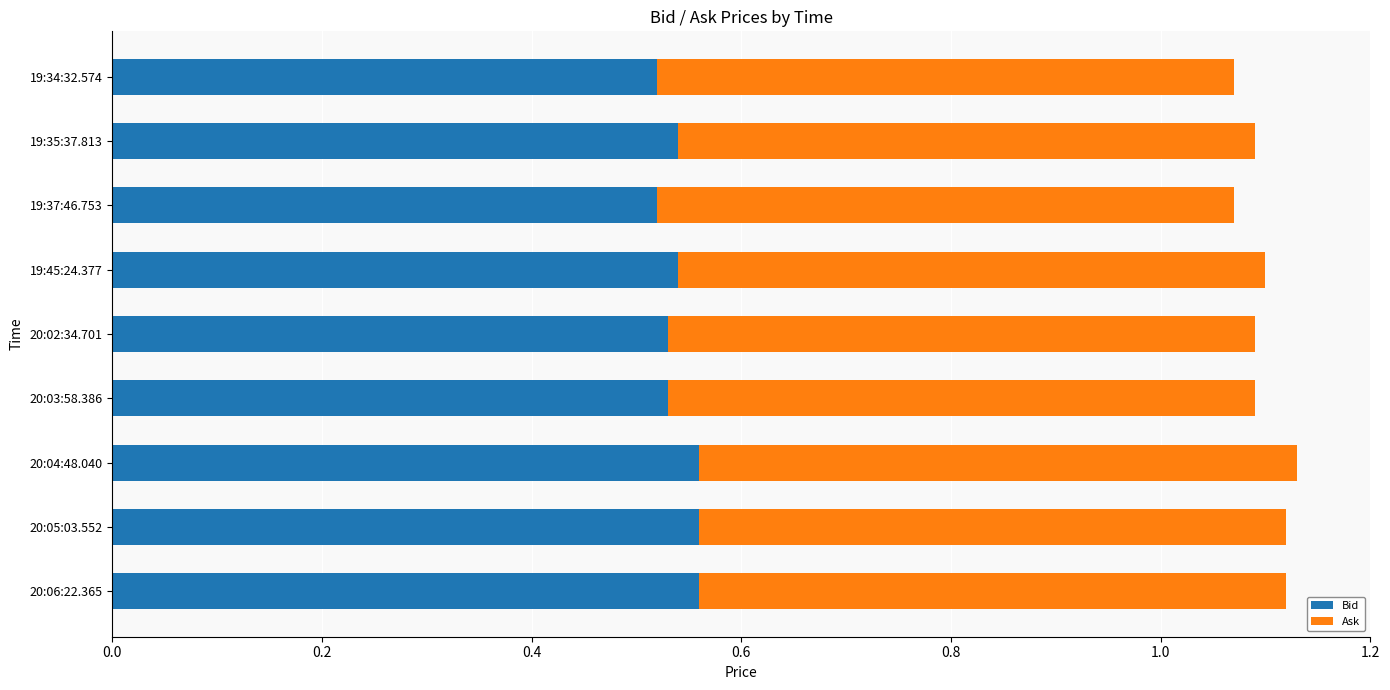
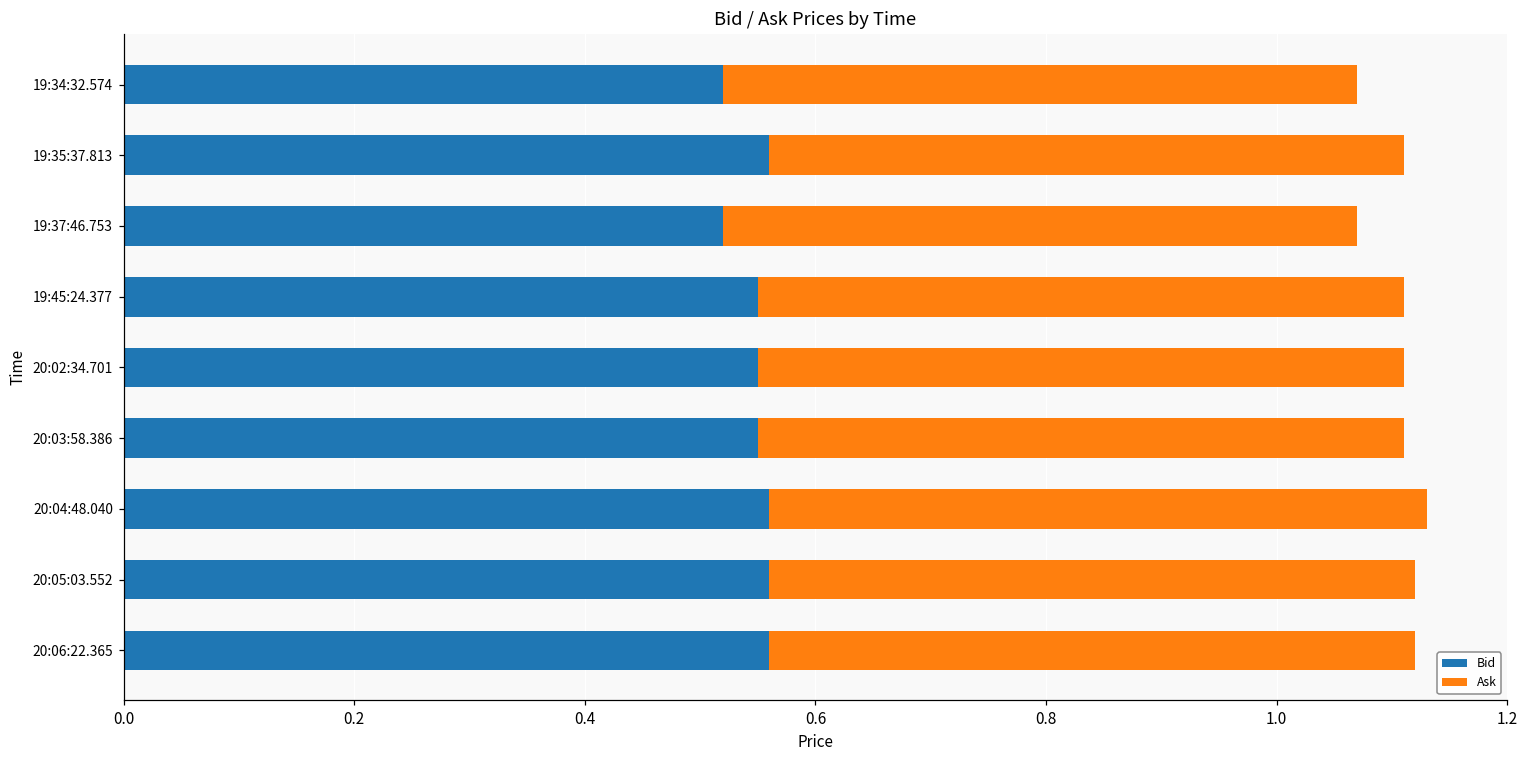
Bid, 19:35:37.813: 0.54 -> 0.56
Bid, 19:45:24.377: 0.54 -> 0.55
Bid, 20:02:34.701: 0.53 -> 0.55
Bid, 20:03:58.386: 0.53 -> 0.55
